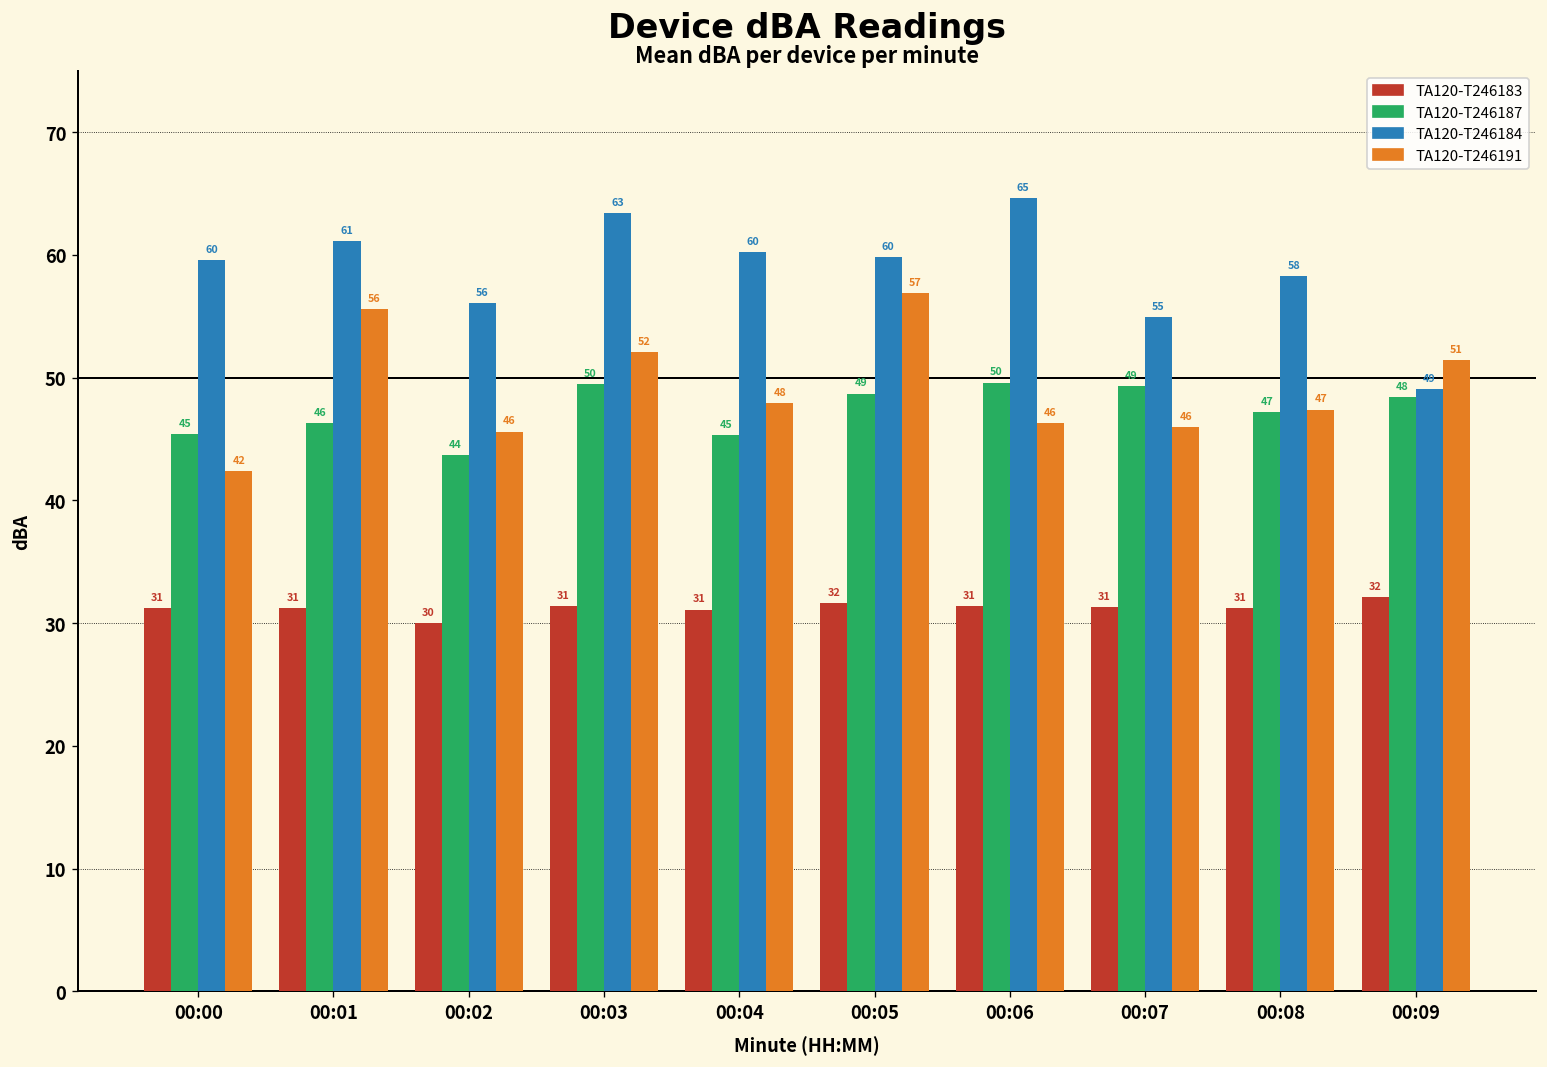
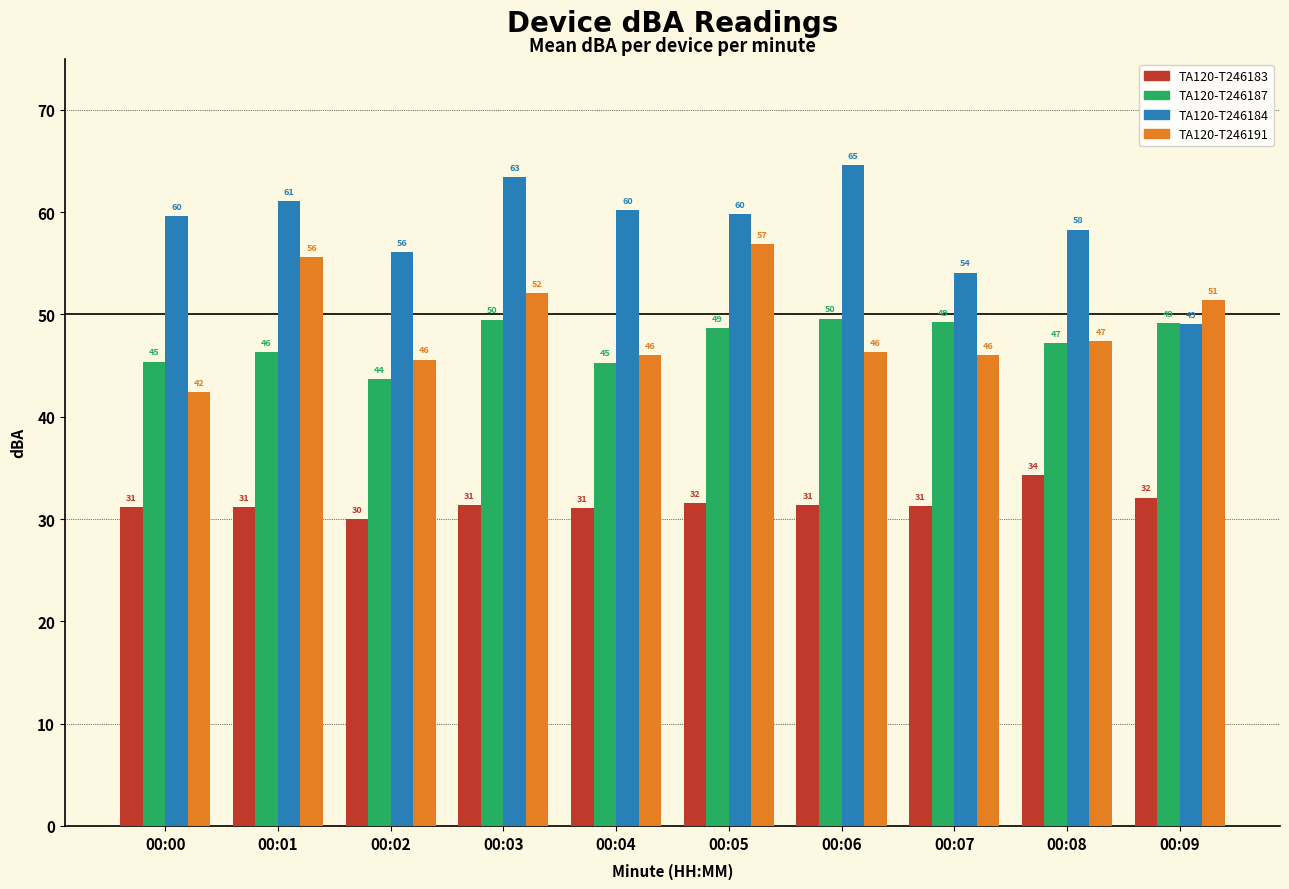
TA120-T246191, 00:04: 48 -> 46
TA120-T246184, 00:07: 55 -> 54
TA120-T246183, 00:08: 31 -> 34
TA120-T246187, 00:09: 48 -> 49
